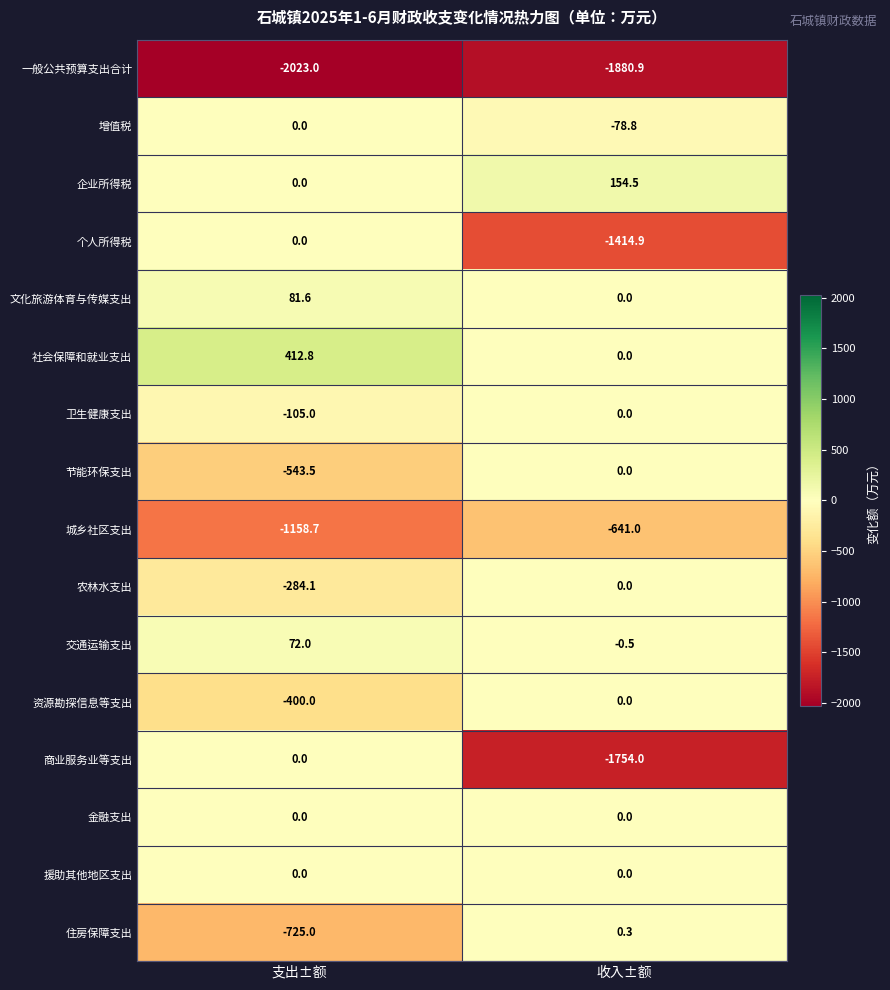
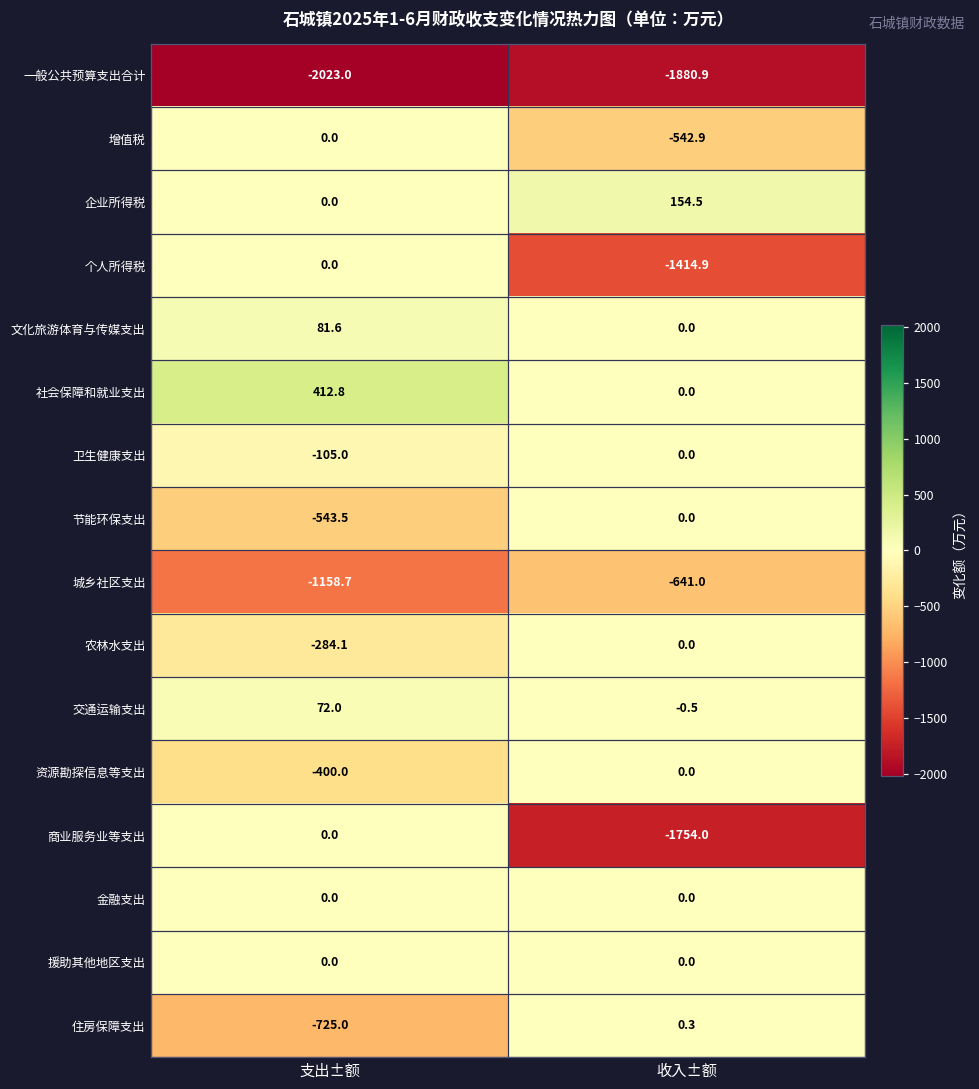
增值税, 收入±额: -78.8 -> -542.9
